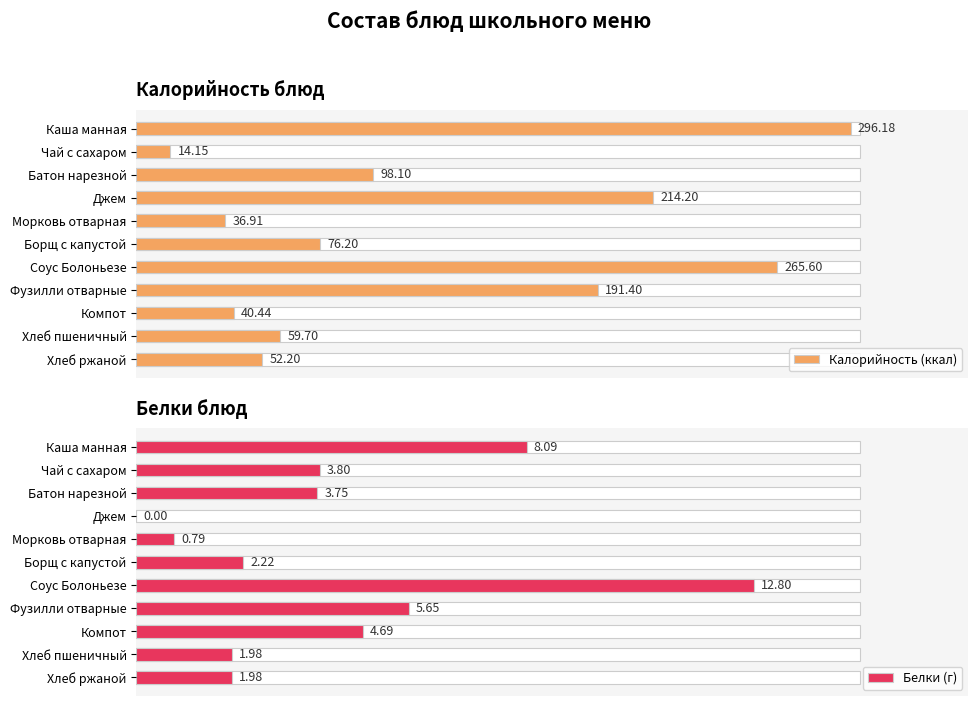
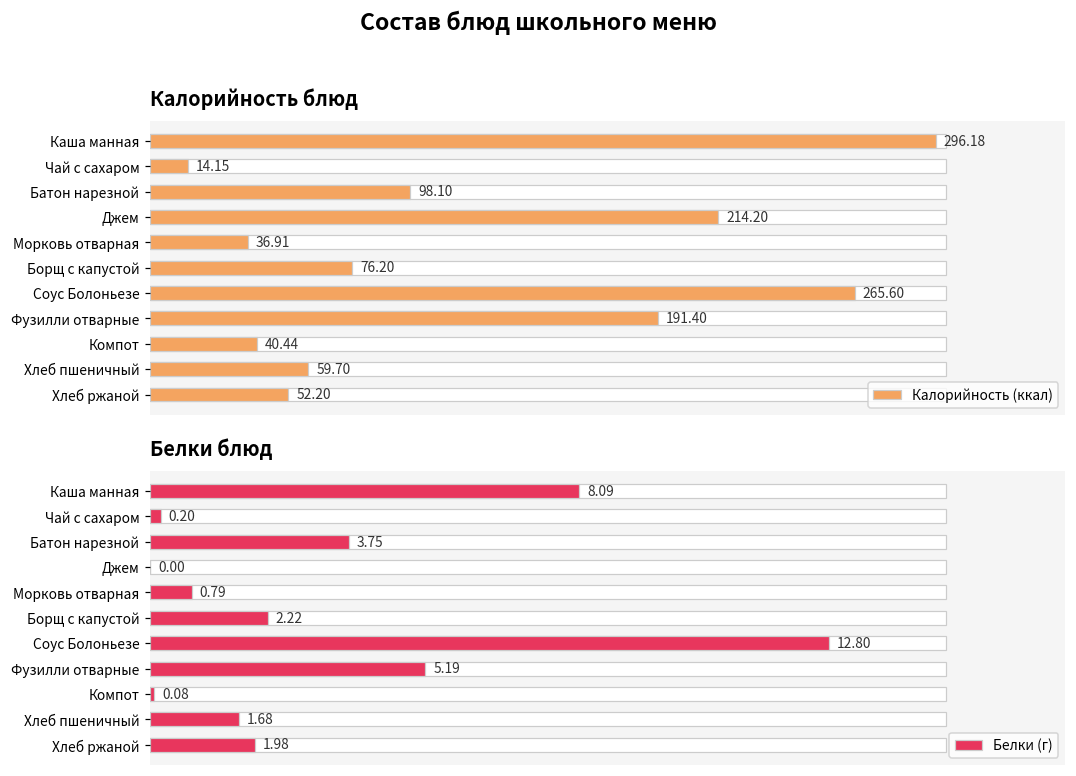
Белки блюд, Белки (г), Чай с сахаром: 3.80 -> 0.20
Белки блюд, Белки (г), Фузилли отварные: 5.65 -> 5.19
Белки блюд, Белки (г), Компот: 4.69 -> 0.08
Белки блюд, Белки (г), Хлеб пшеничный: 1.98 -> 1.68
